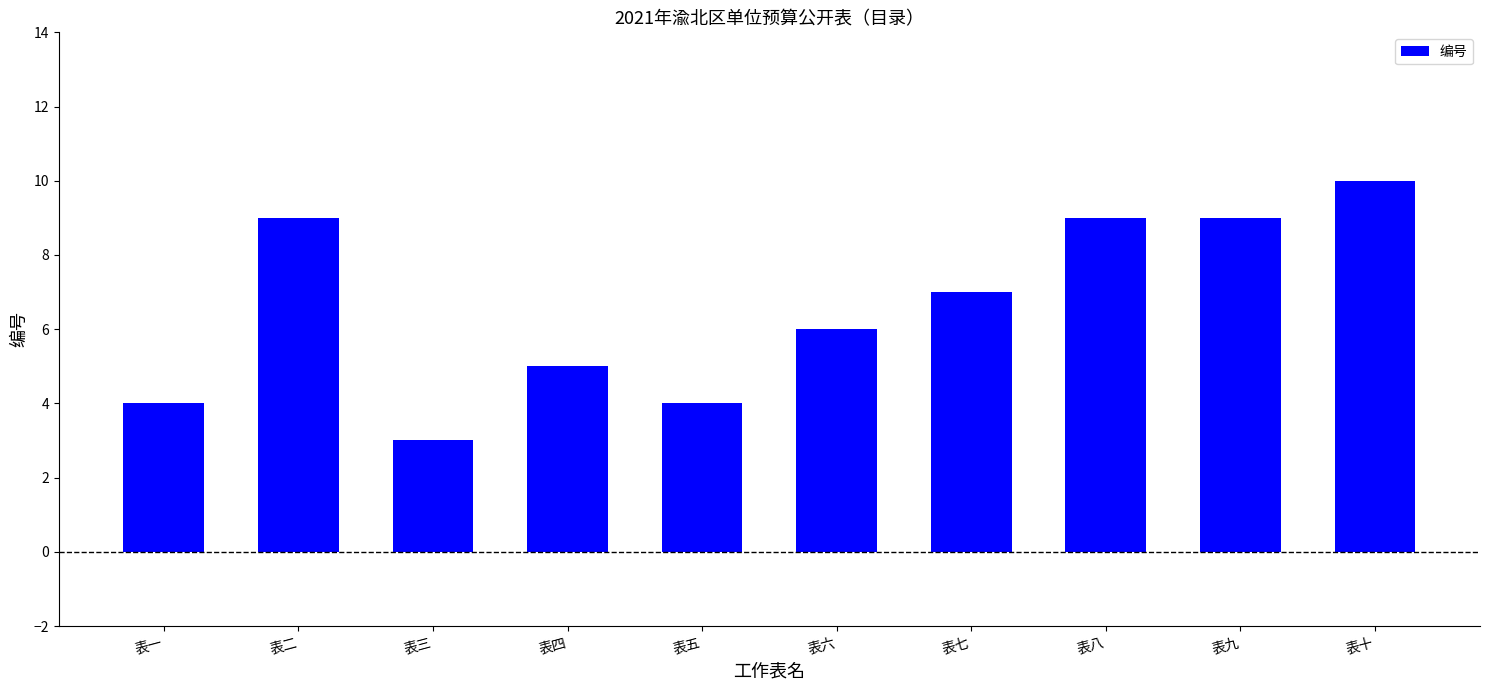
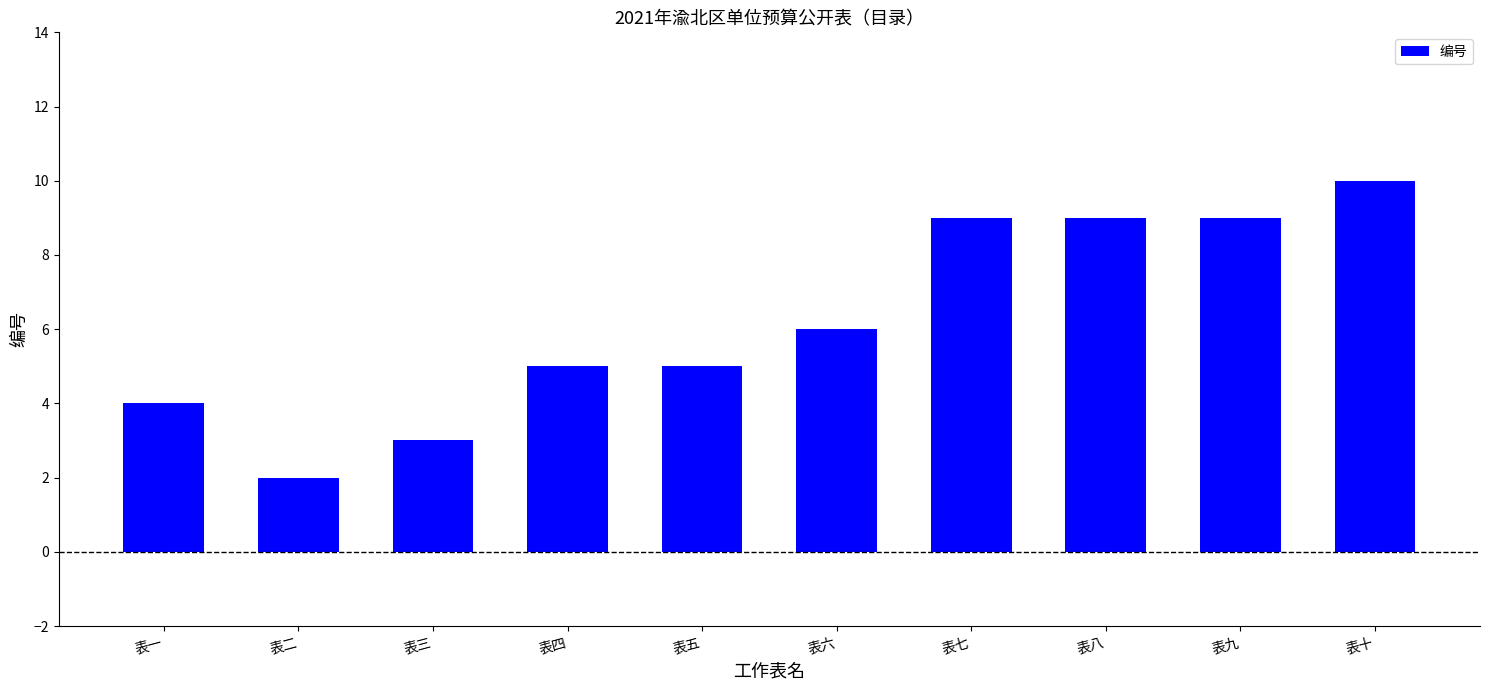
表二: 9 -> 2
表五: 4 -> 5
表七: 7 -> 9
